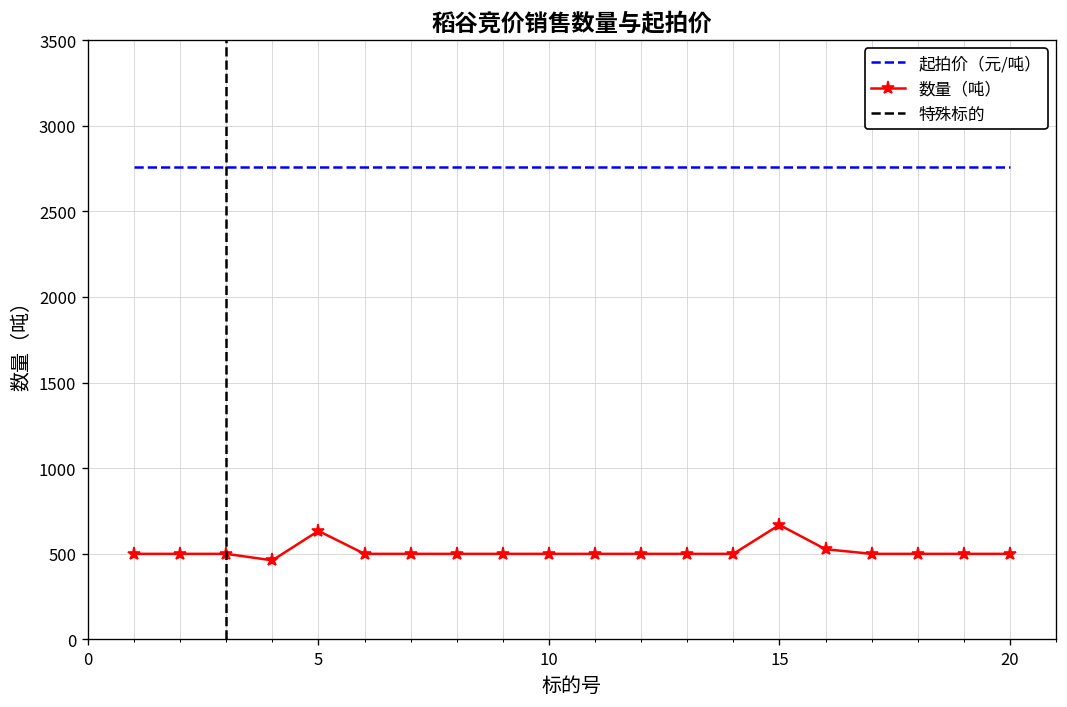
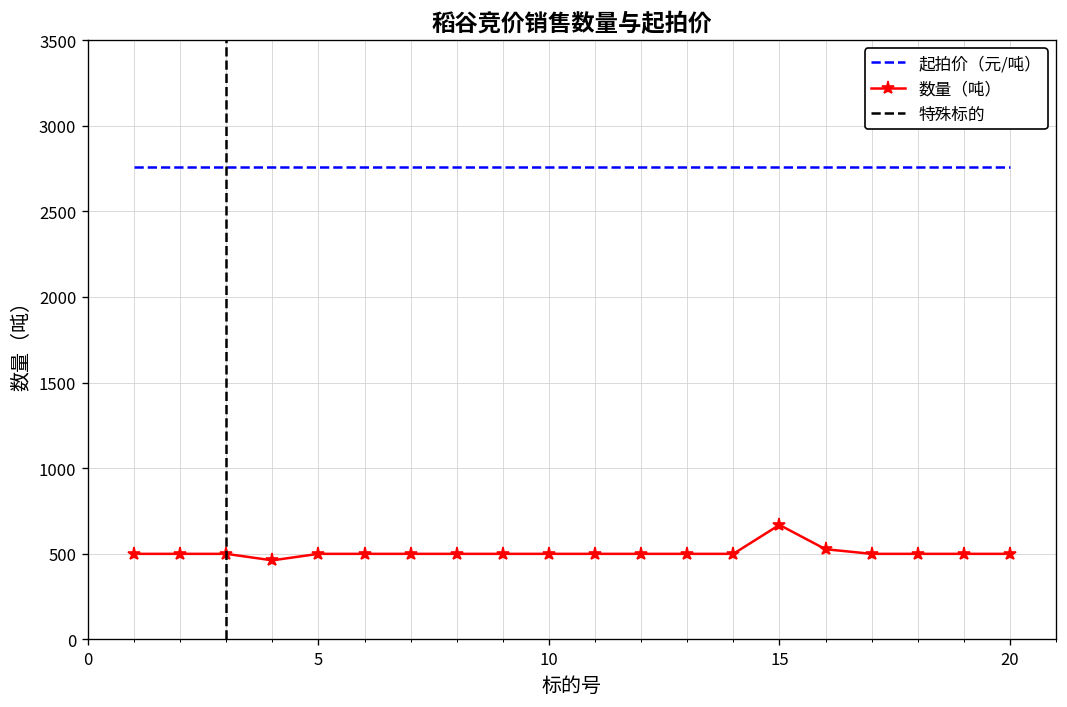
数量（吨）, 5: 630 -> 500
